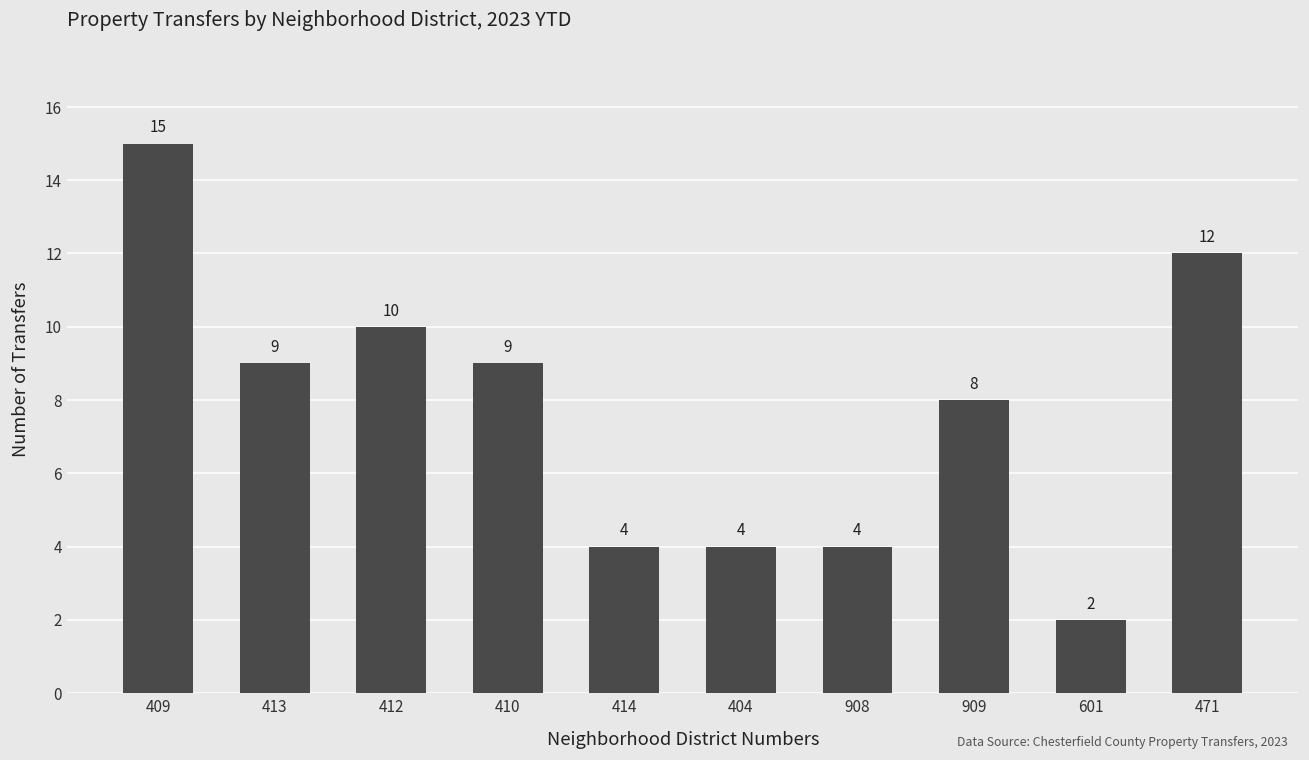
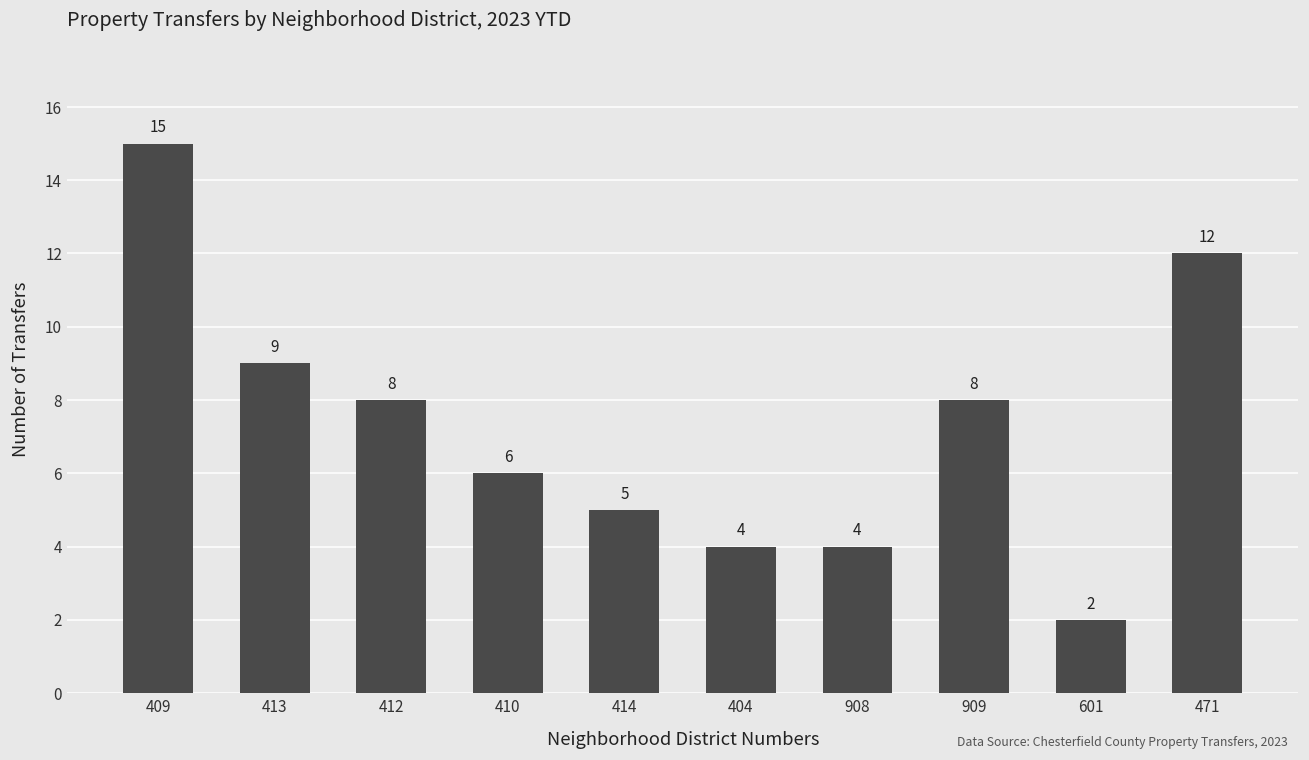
412: 10 -> 8
410: 9 -> 6
414: 4 -> 5
